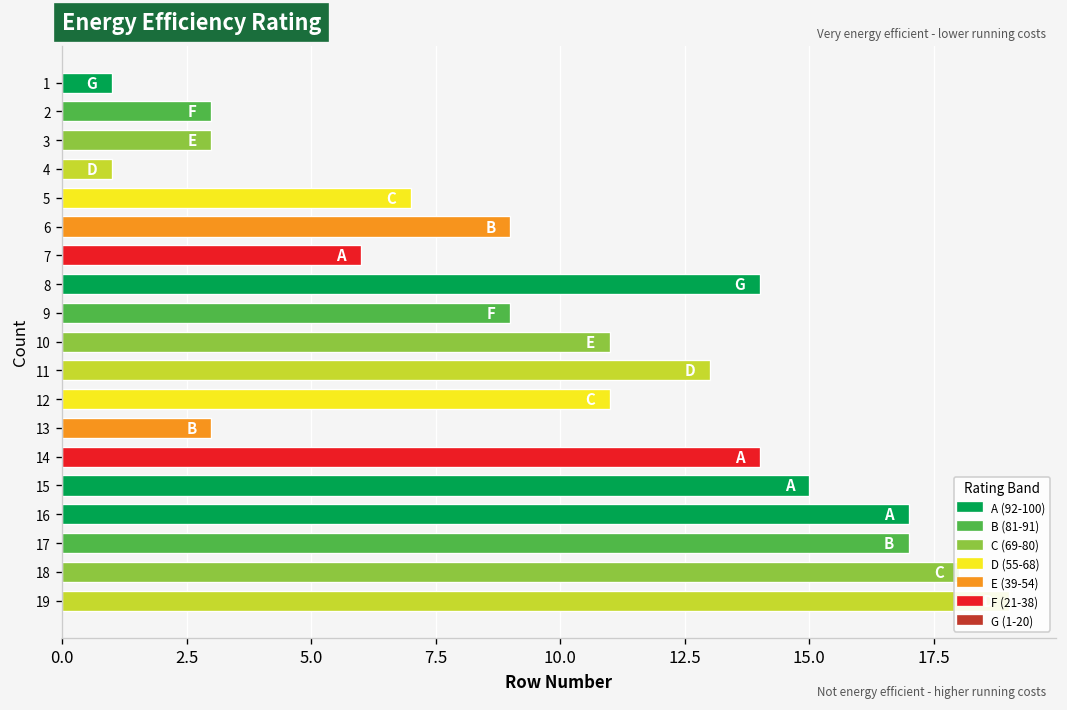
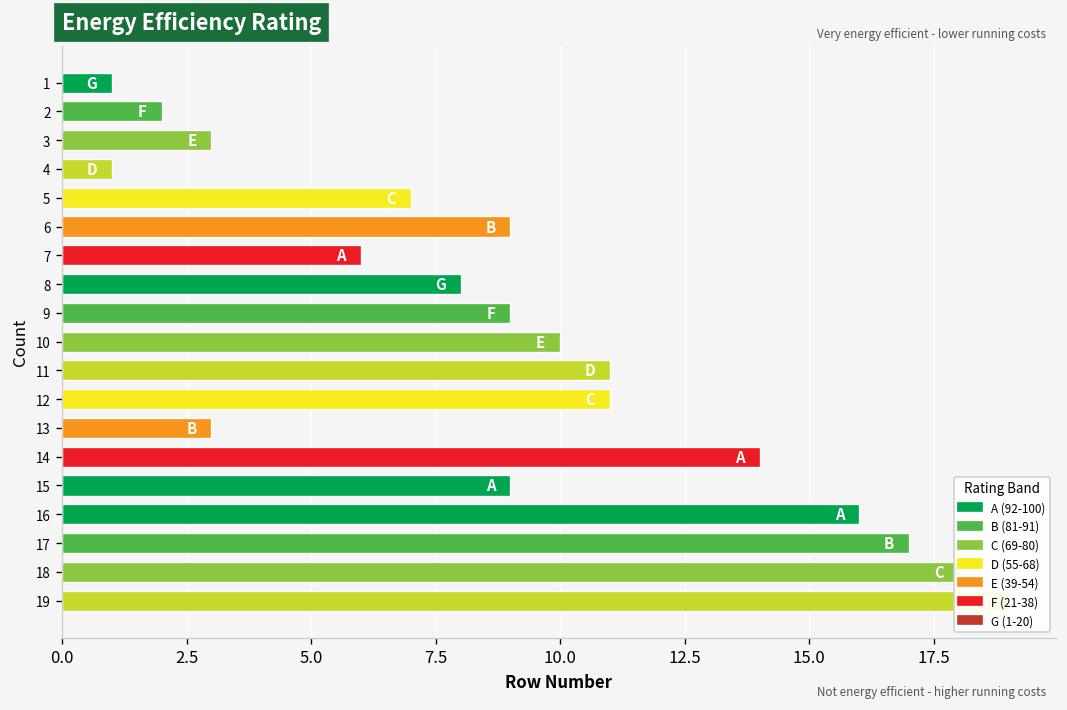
2: 3 -> 2
8: 14 -> 8
10: 11 -> 10
11: 13 -> 11
15: 15 -> 9
16: 17 -> 16
